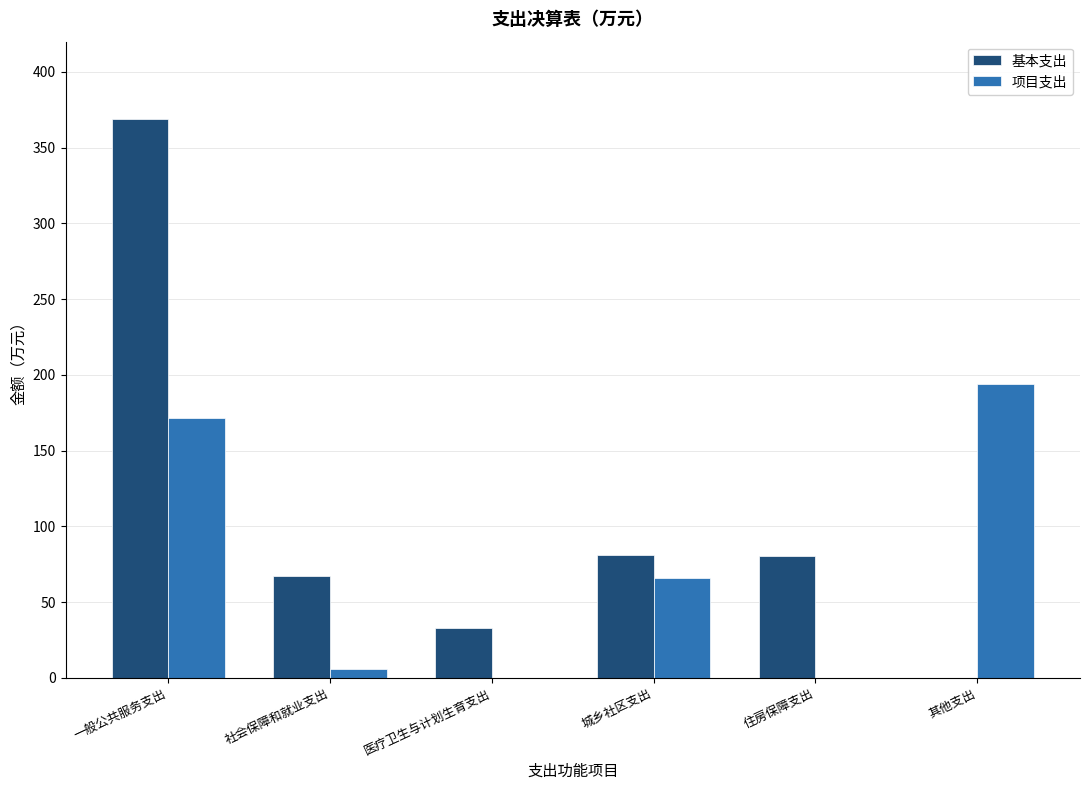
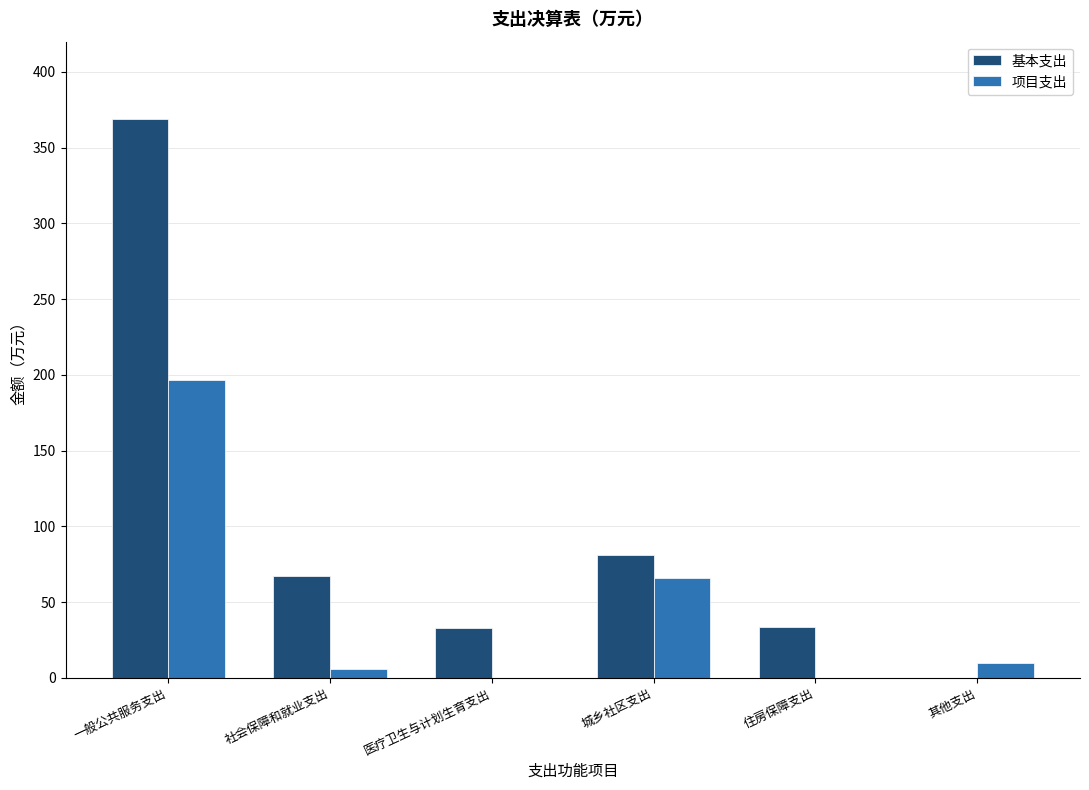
项目支出, 一般公共服务支出: 172 -> 197
基本支出, 住房保障支出: 80 -> 33
项目支出, 其他支出: 194 -> 10
